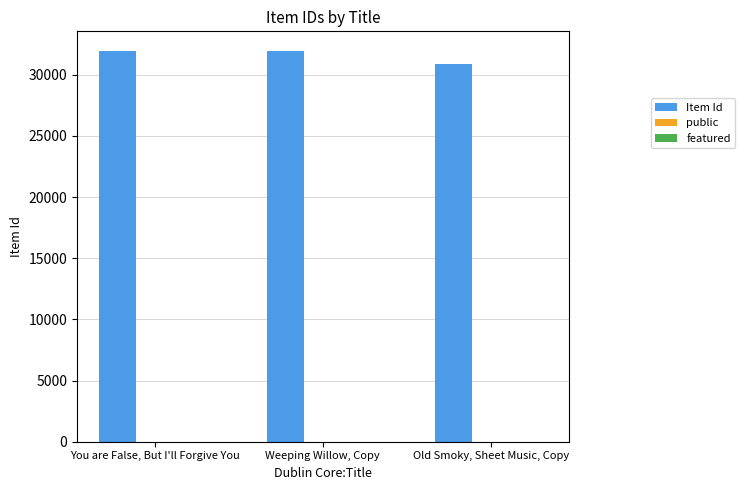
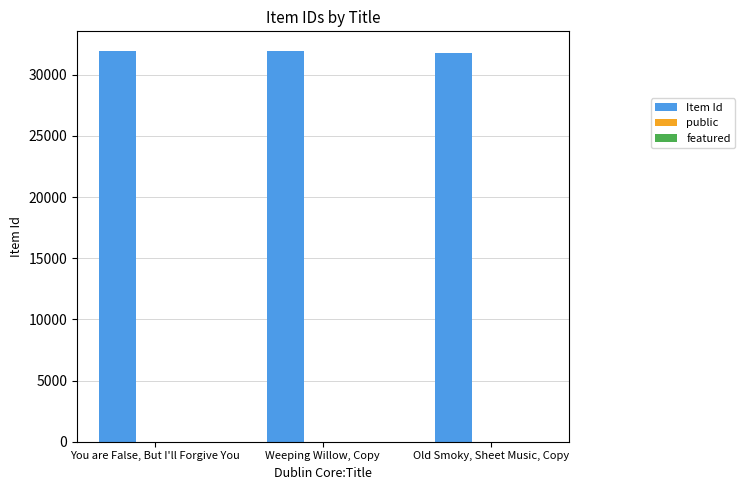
Item Id, Old Smoky, Sheet Music, Copy: 30800 -> 31800
